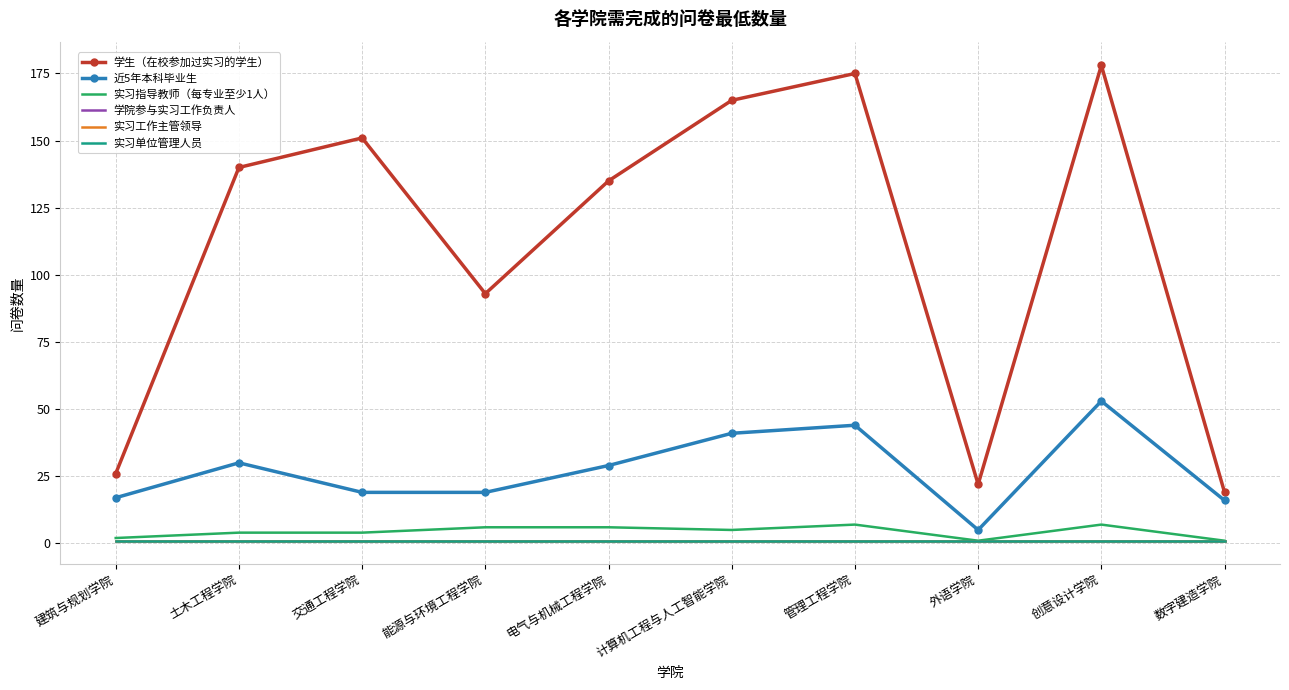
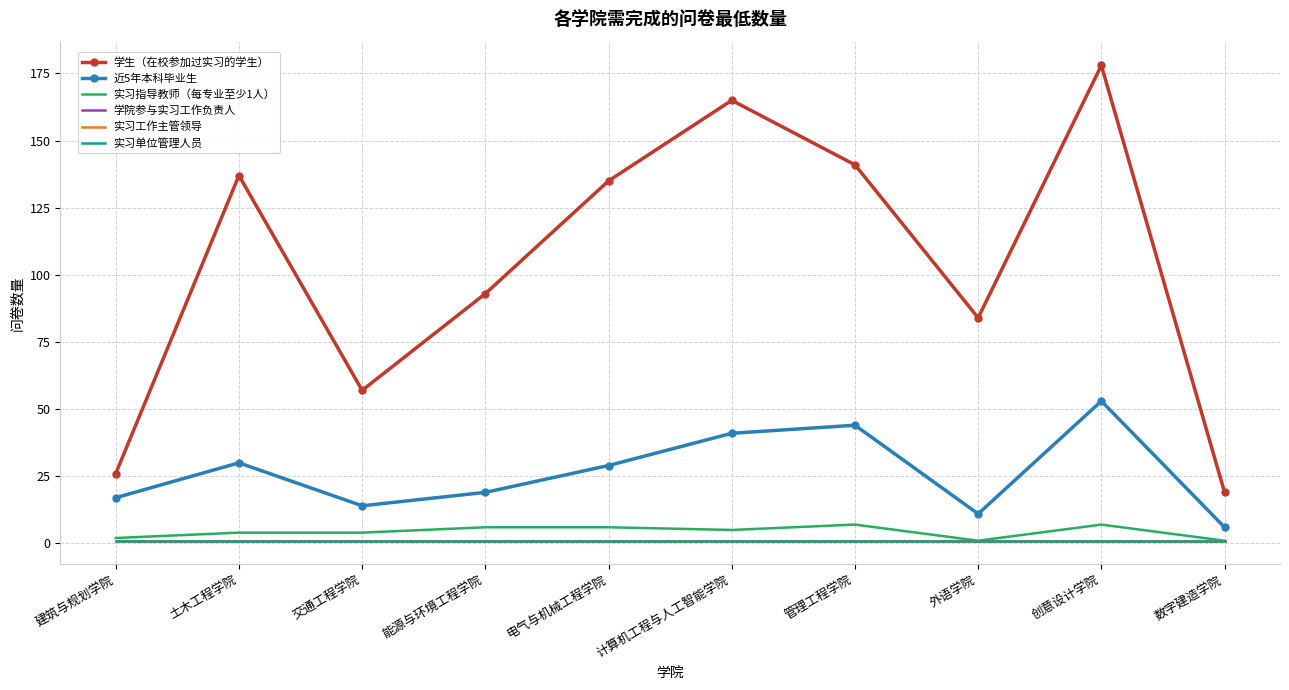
学生（在校参加过实习的学生）, 土木工程学院: 140 -> 137
学生（在校参加过实习的学生）, 交通工程学院: 151 -> 57
近5年本科毕业生, 交通工程学院: 19 -> 14
学生（在校参加过实习的学生）, 管理工程学院: 175 -> 141
学生（在校参加过实习的学生）, 外语学院: 22 -> 84
近5年本科毕业生, 外语学院: 5 -> 11
近5年本科毕业生, 数字建造学院: 16 -> 6
